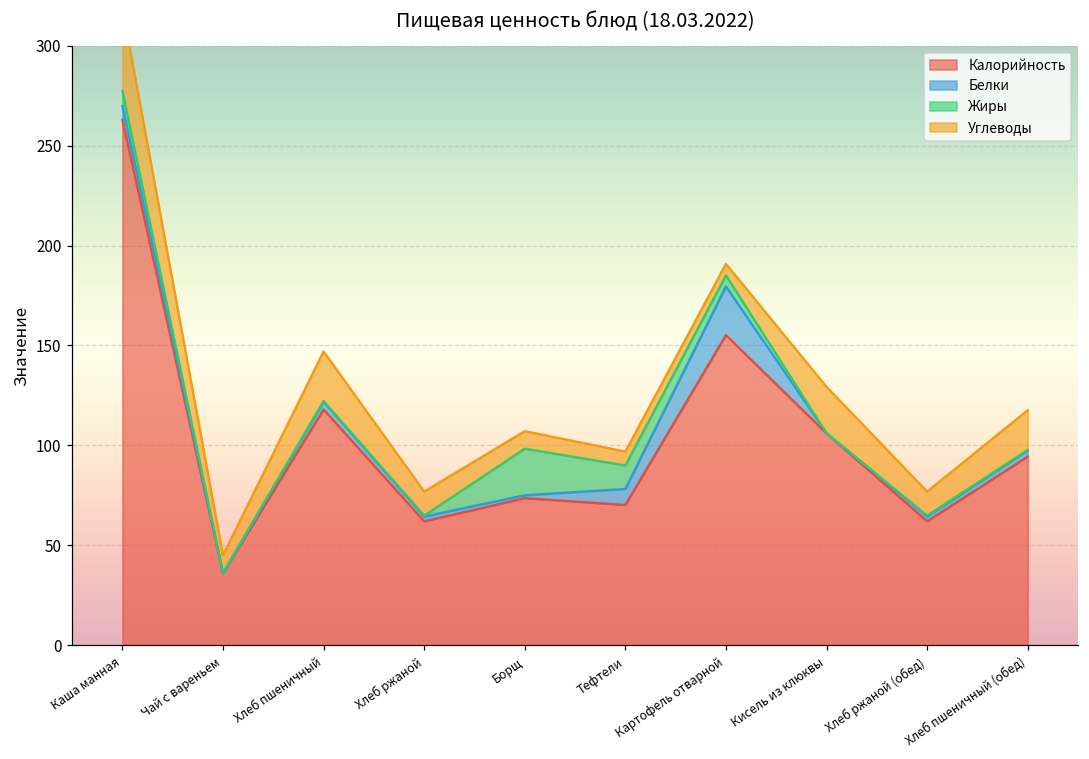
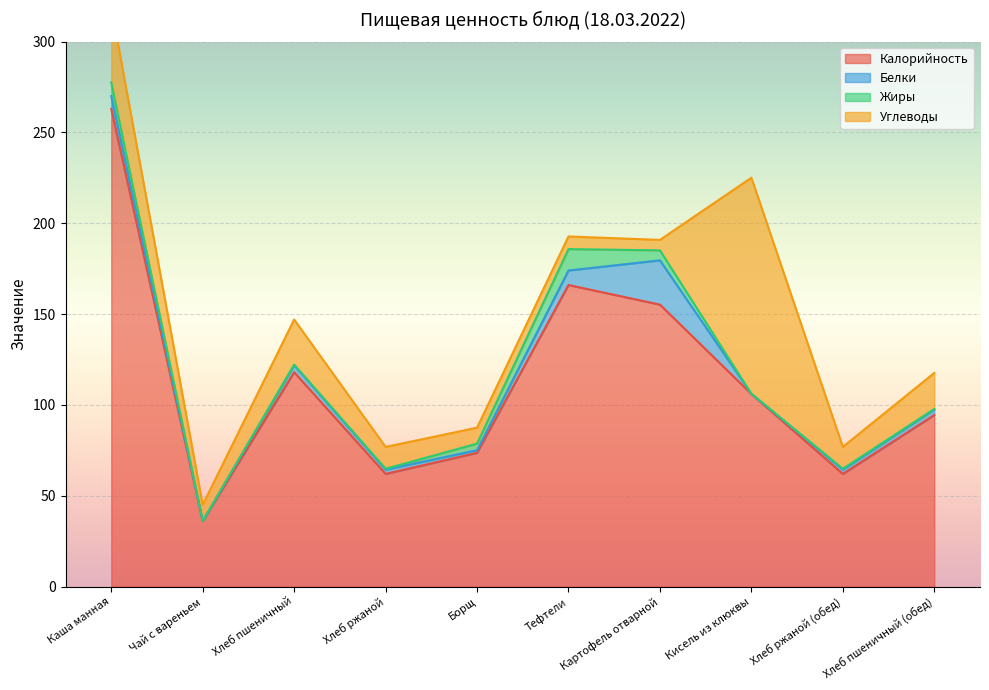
Жиры, Борщ: 23 -> 4
Калорийность, Тефтели: 70 -> 166
Углеводы, Кисель из клюквы: 23 -> 119
